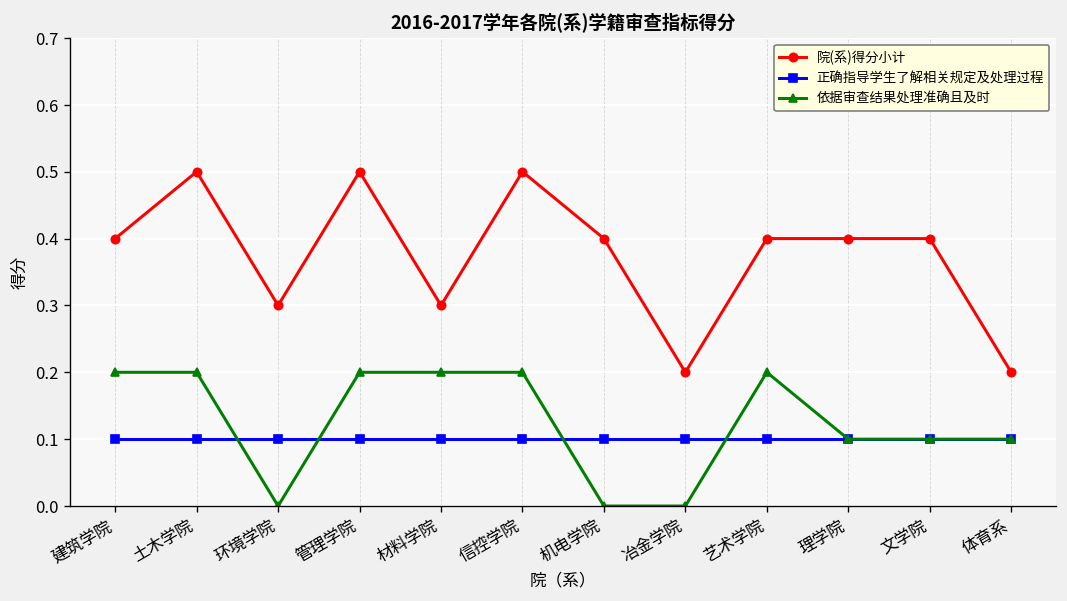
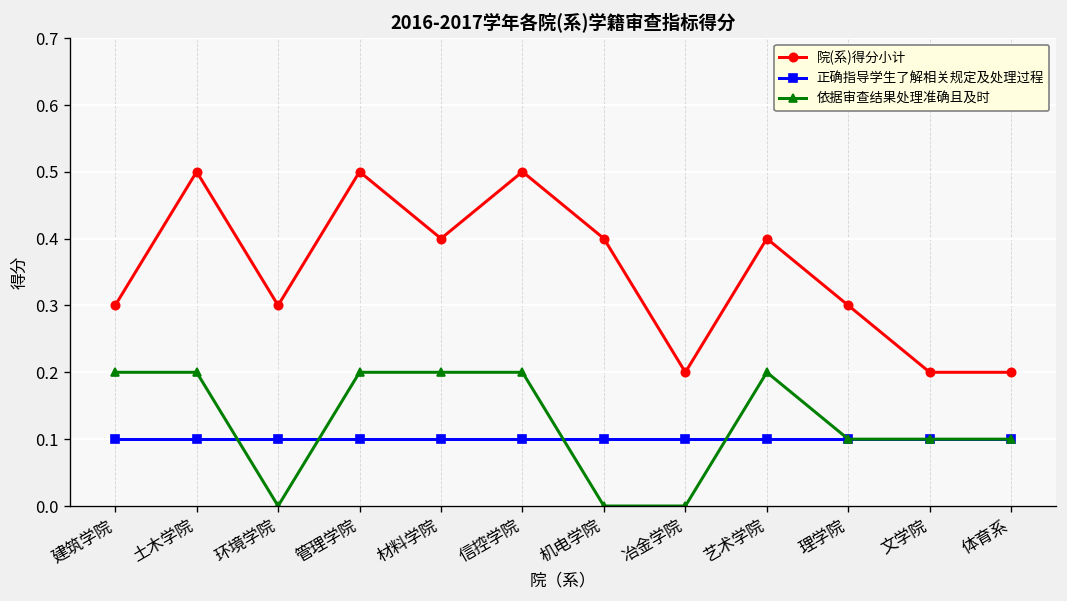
院(系)得分小计, 建筑学院: 0.4 -> 0.3
院(系)得分小计, 材料学院: 0.3 -> 0.4
院(系)得分小计, 理学院: 0.4 -> 0.3
院(系)得分小计, 文学院: 0.4 -> 0.2
